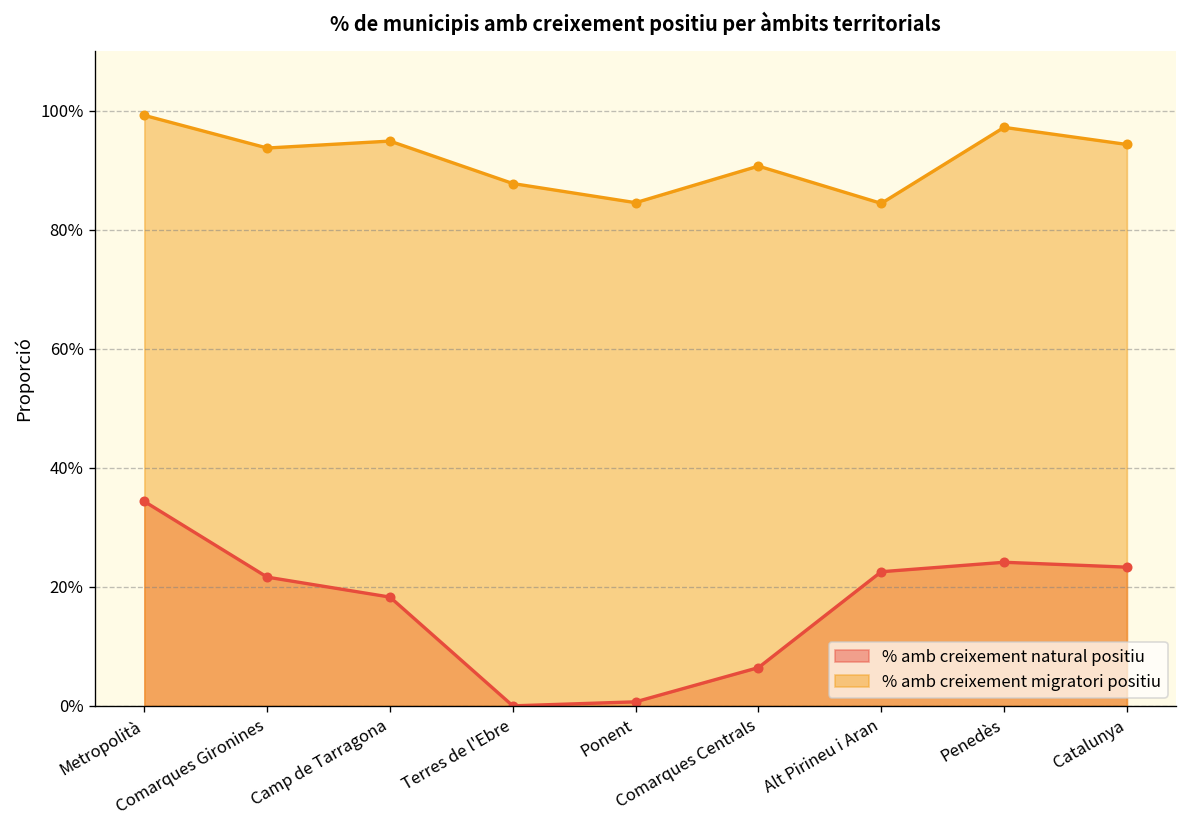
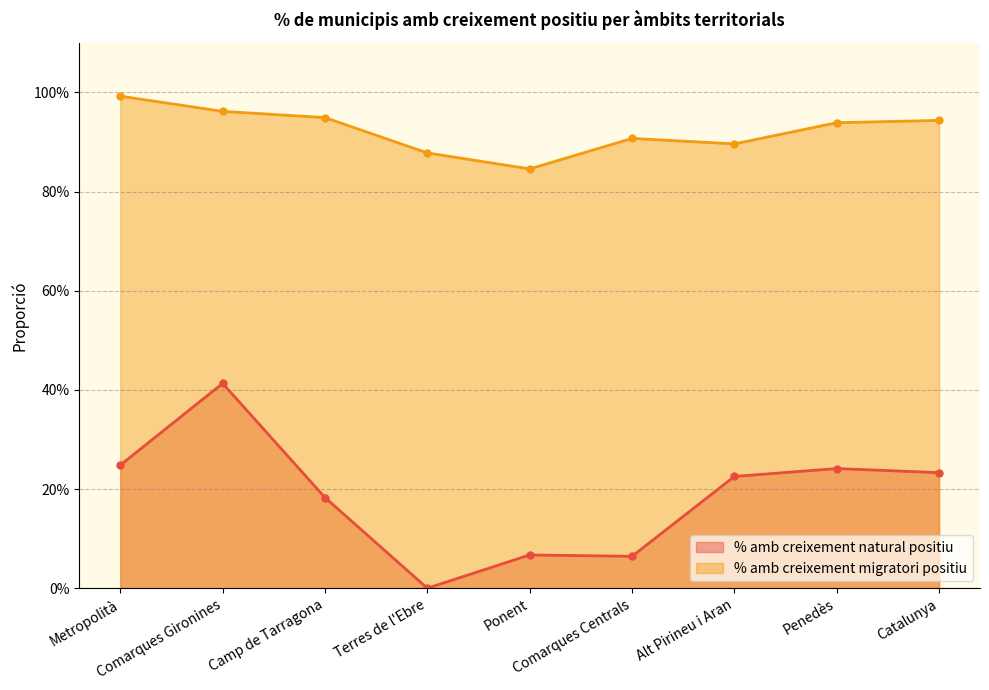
% amb creixement natural positiu, Metropolità: 34% -> 25%
% amb creixement natural positiu, Comarques Gironines: 22% -> 41%
% amb creixement migratori positiu, Comarques Gironines: 94% -> 96%
% amb creixement natural positiu, Ponent: 1% -> 7%
% amb creixement migratori positiu, Alt Pirineu i Aran: 84% -> 90%
% amb creixement migratori positiu, Penedès: 97% -> 94%
